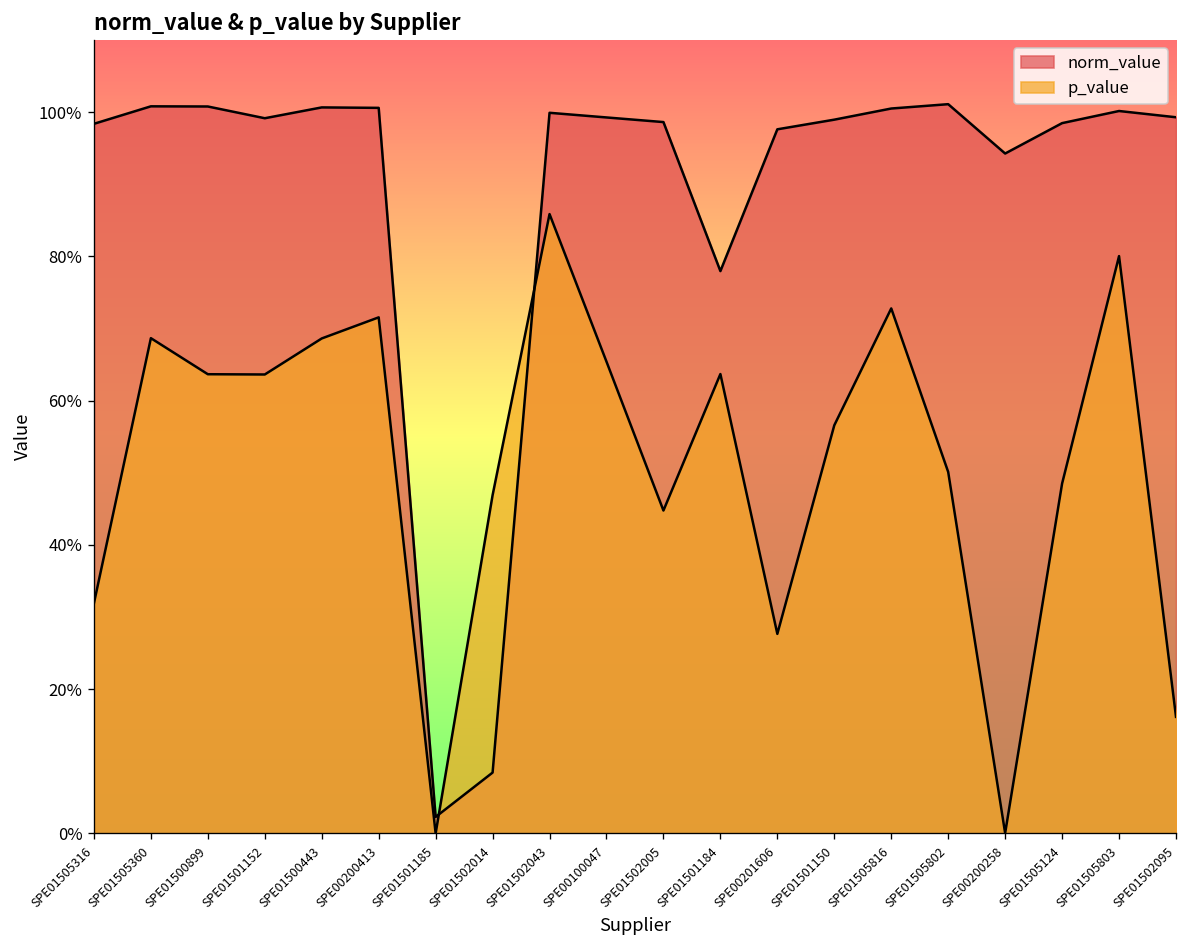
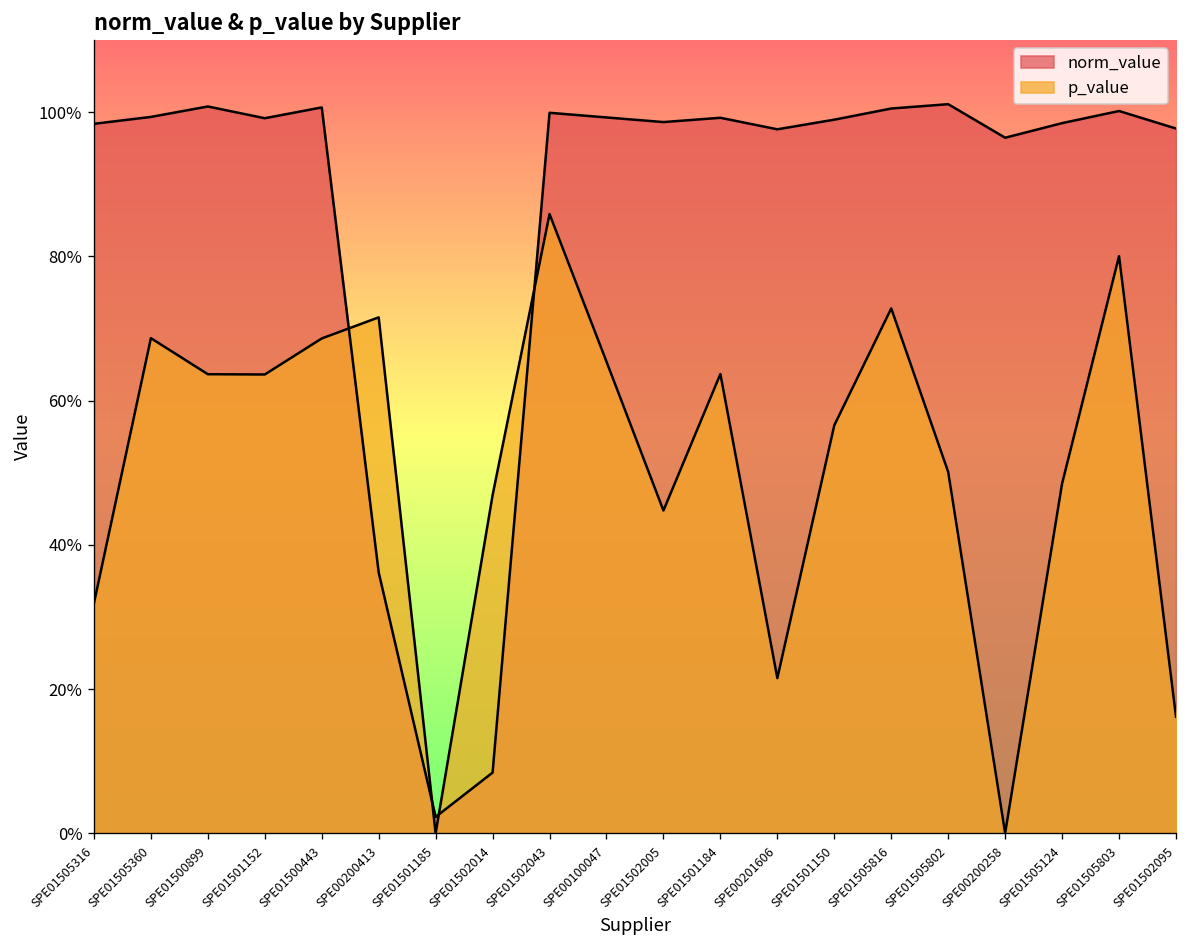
norm_value, SPE01505360: 101% -> 99%
norm_value, SPE00200413: 101% -> 36%
norm_value, SPE01501184: 78% -> 99%
p_value, SPE00201606: 28% -> 22%
norm_value, SPE00200258: 94% -> 96%
norm_value, SPE01502095: 99% -> 98%
